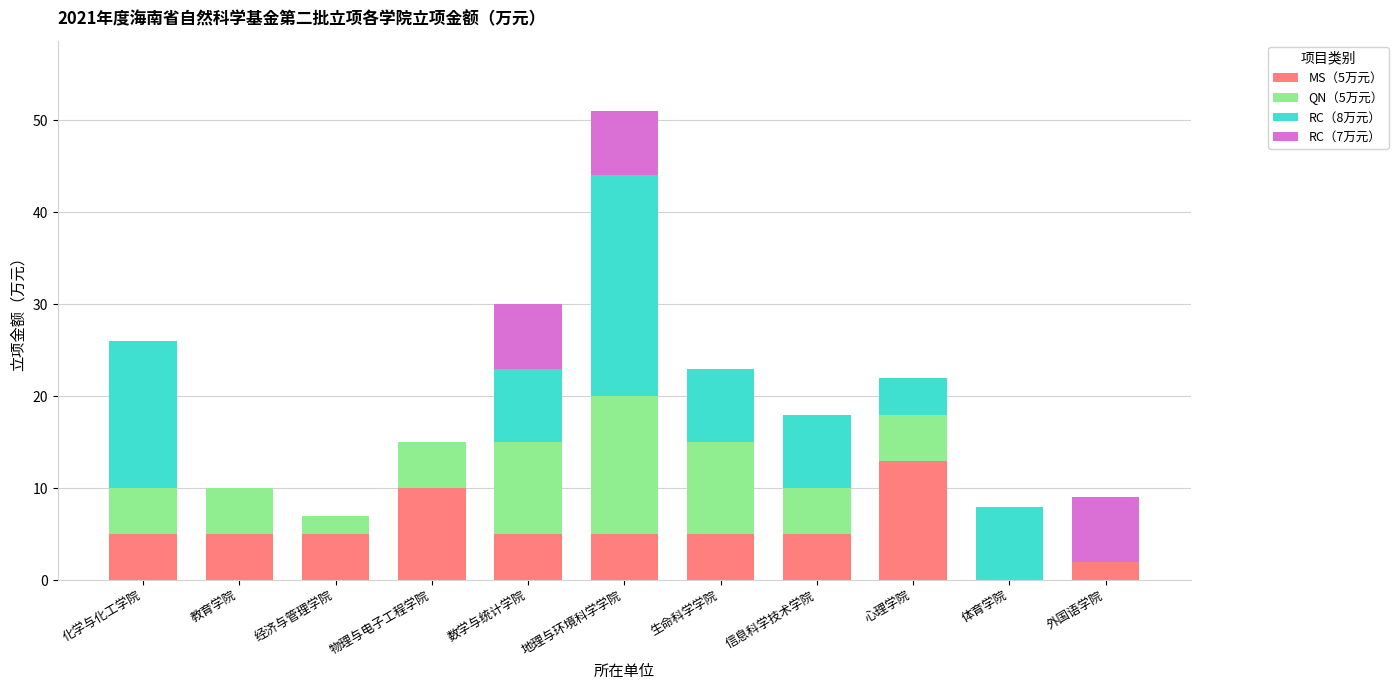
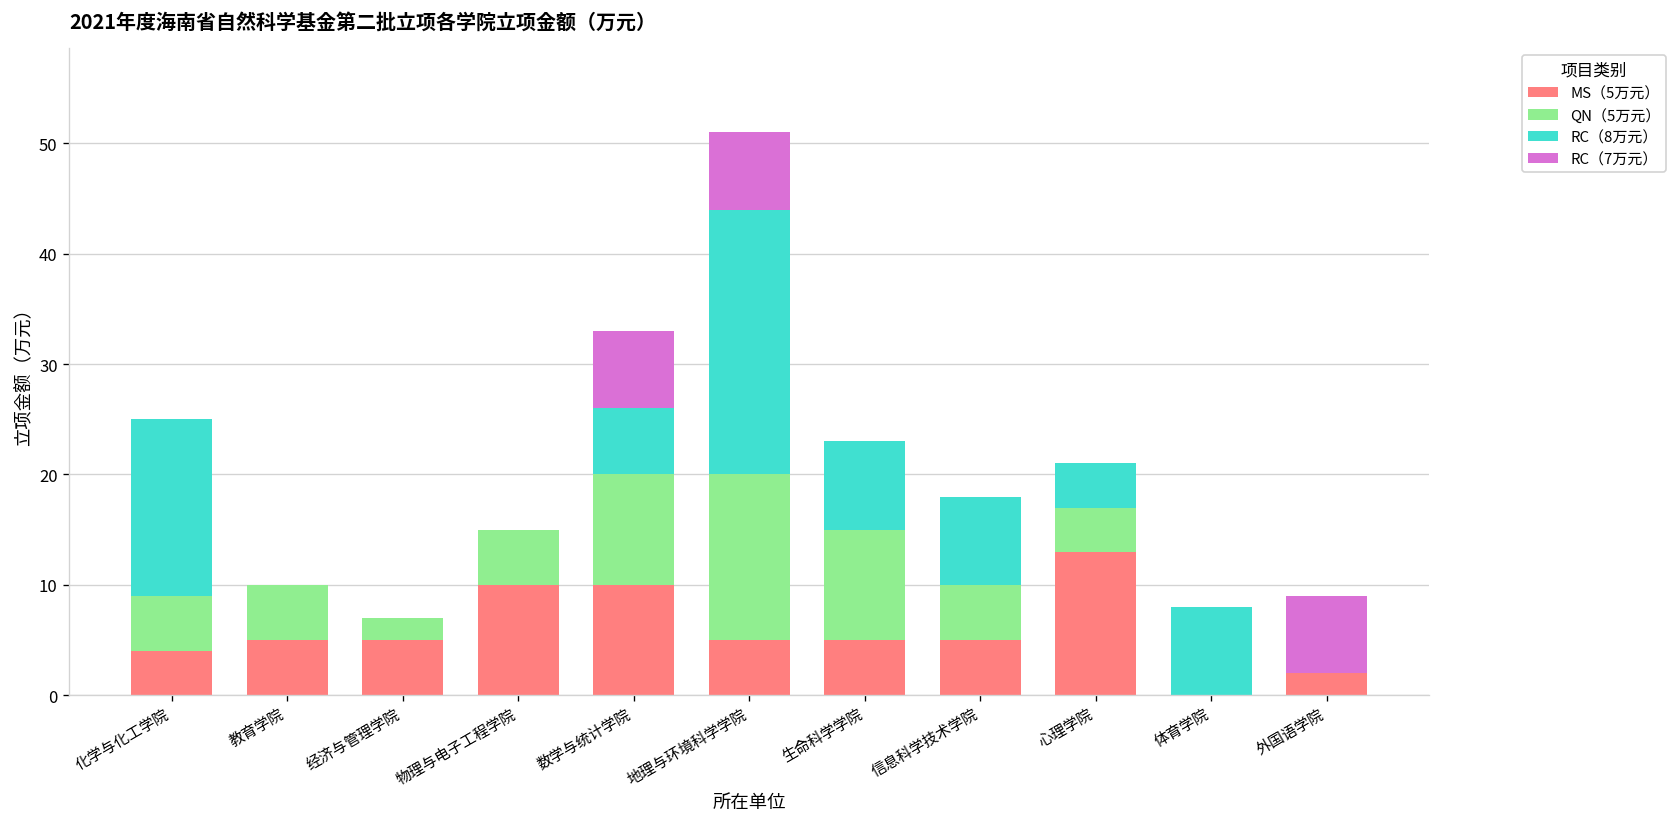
MS（5万元）, 化学与化工学院: 5 -> 4
MS（5万元）, 数学与统计学院: 5 -> 10
RC（8万元）, 数学与统计学院: 8 -> 6
QN（5万元）, 心理学院: 5 -> 4
